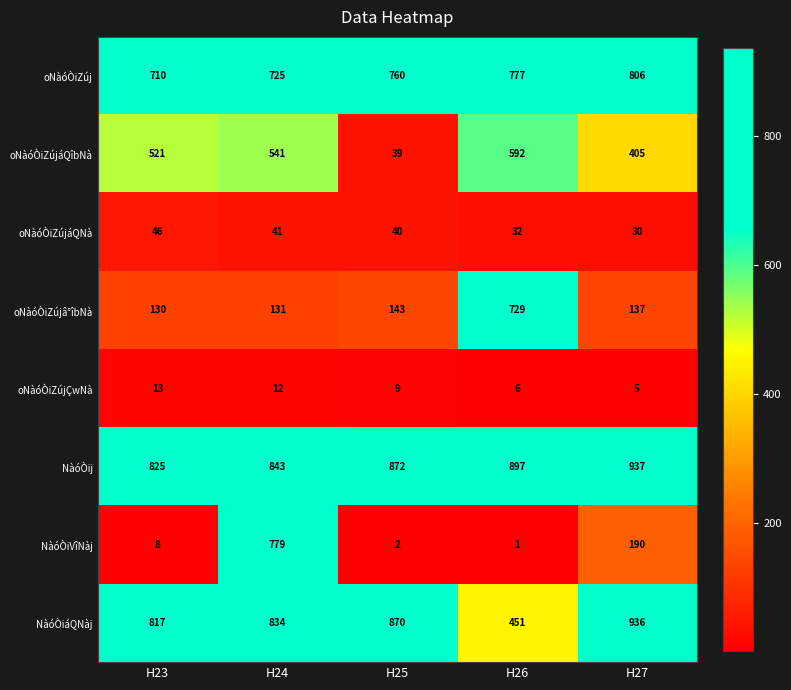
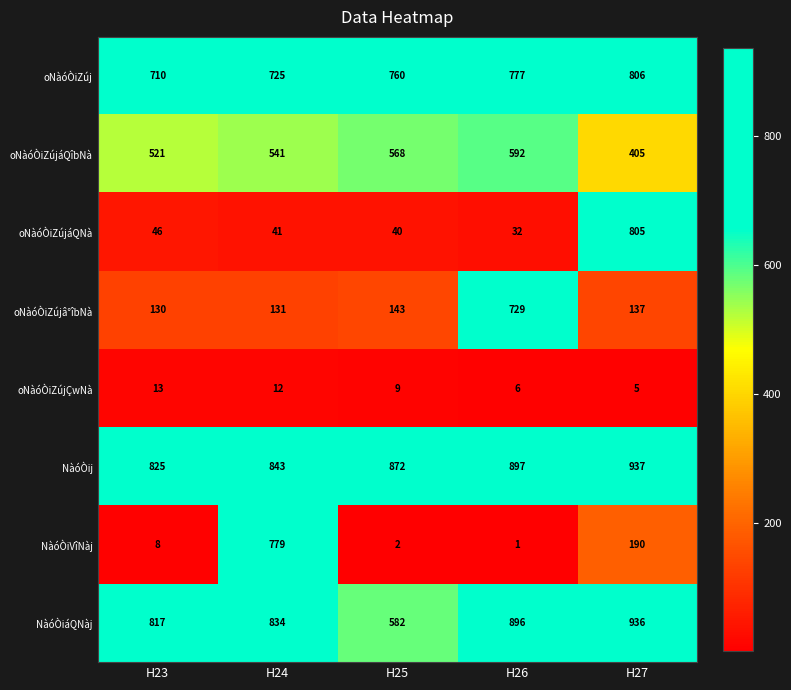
oNàóÒiZújáQîbNà, H25: 39 -> 568
oNàóÒiZújáQNà, H27: 30 -> 805
NàóÒiáQNàj, H25: 870 -> 582
NàóÒiáQNàj, H26: 451 -> 896
